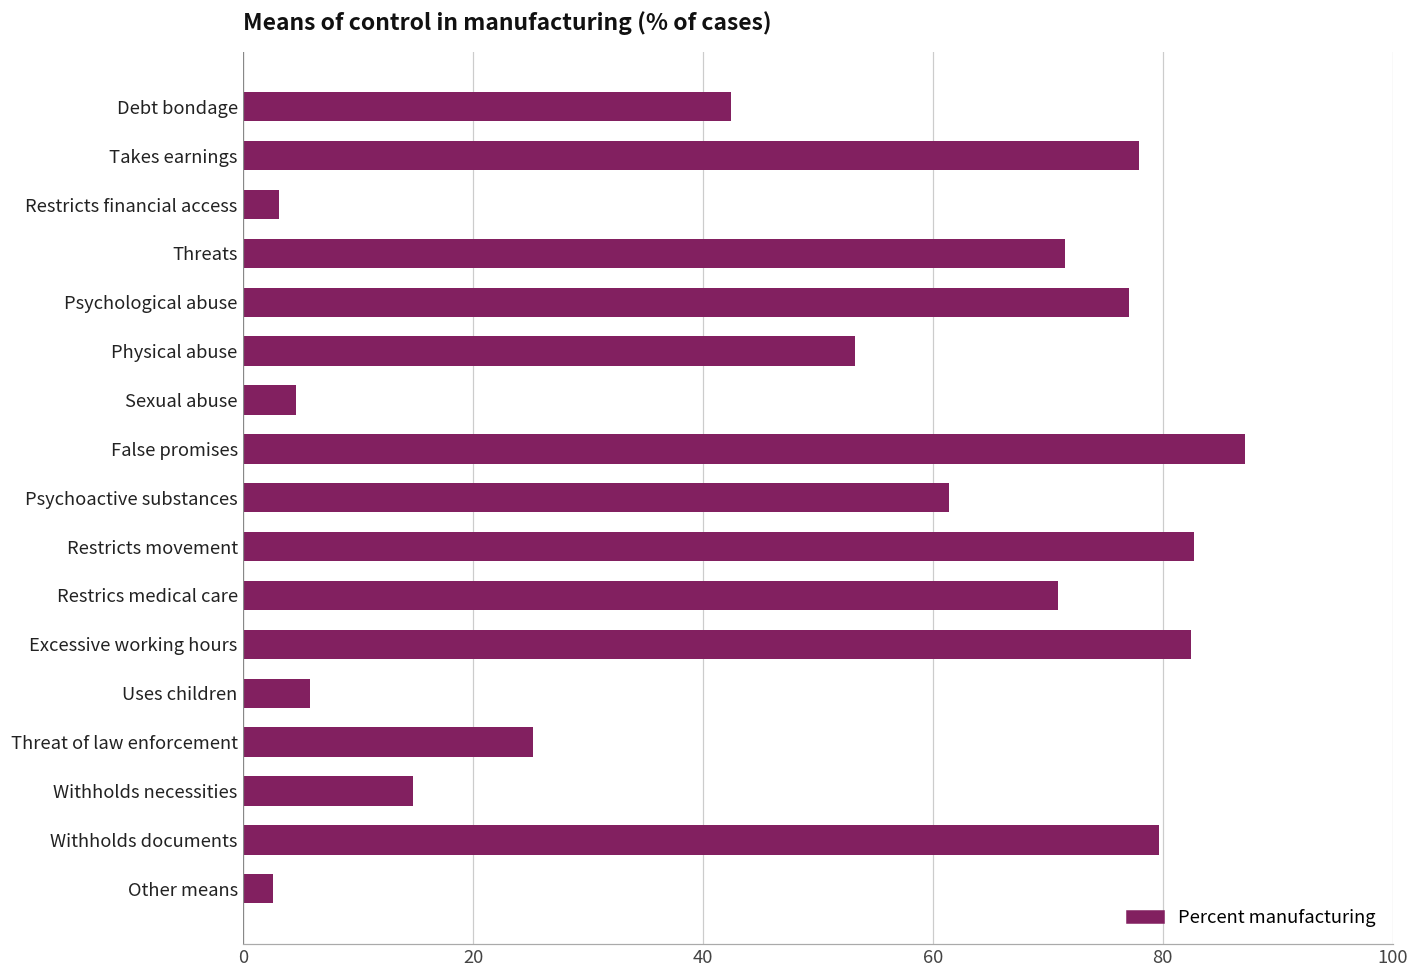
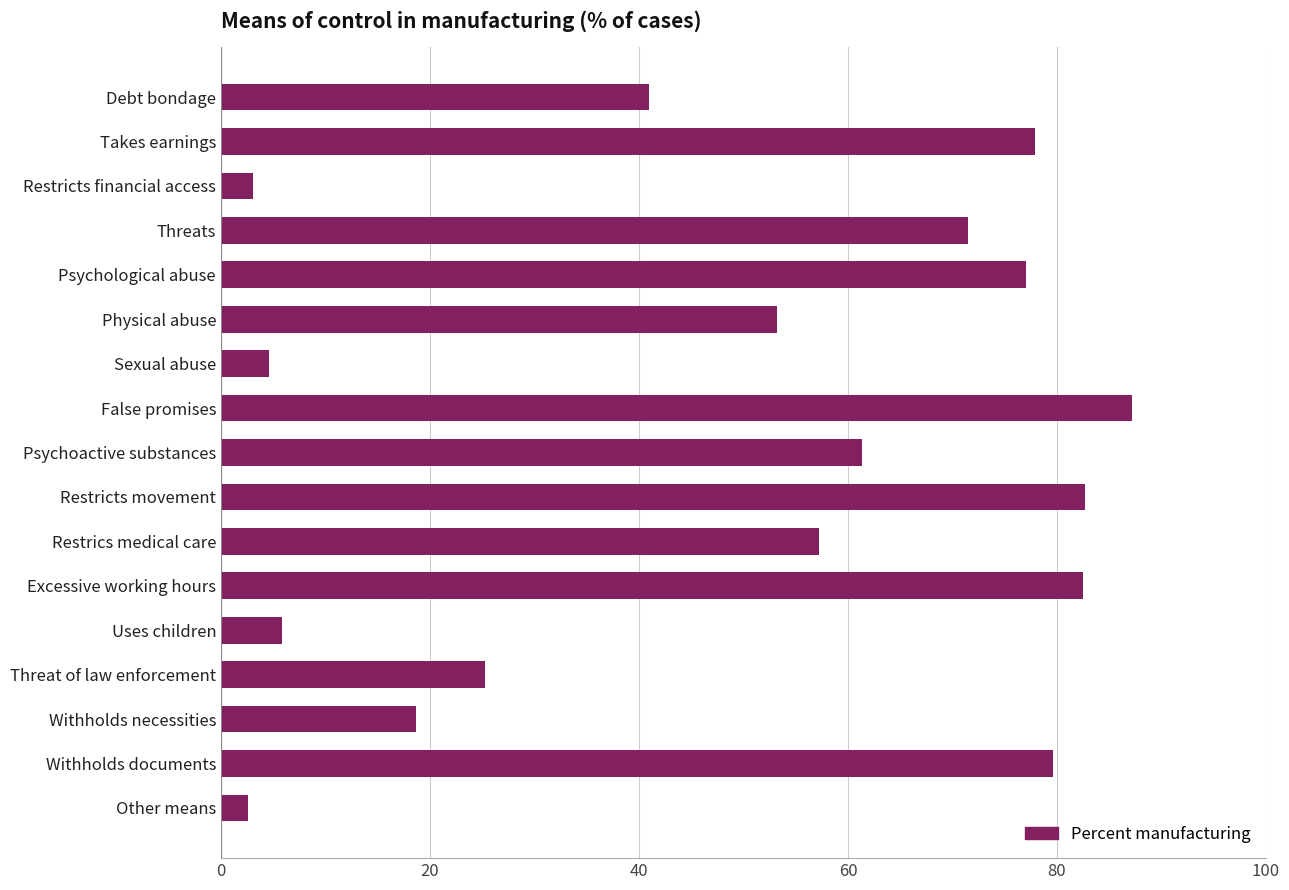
Debt bondage: 42.4 -> 40.9
Restrics medical care: 70.9 -> 57.2
Withholds necessities: 14.8 -> 18.7
